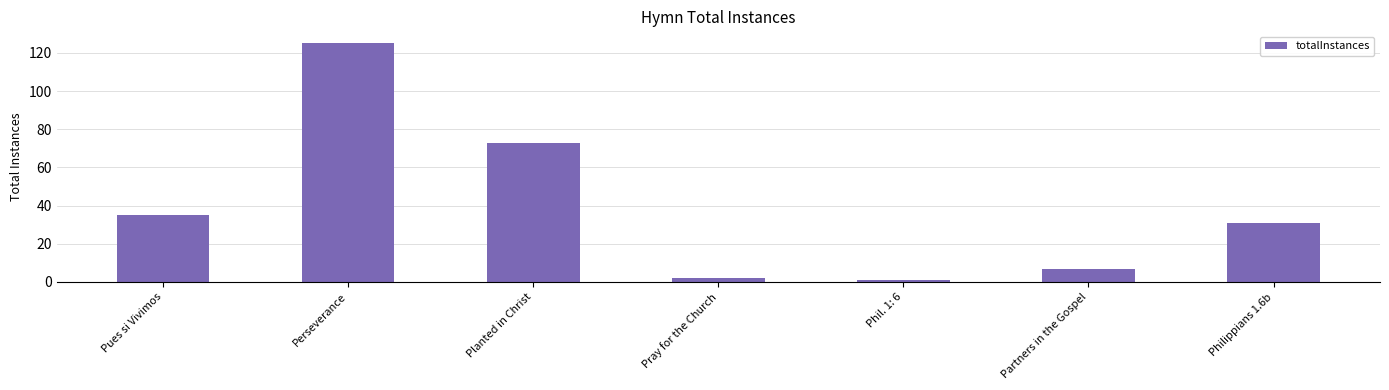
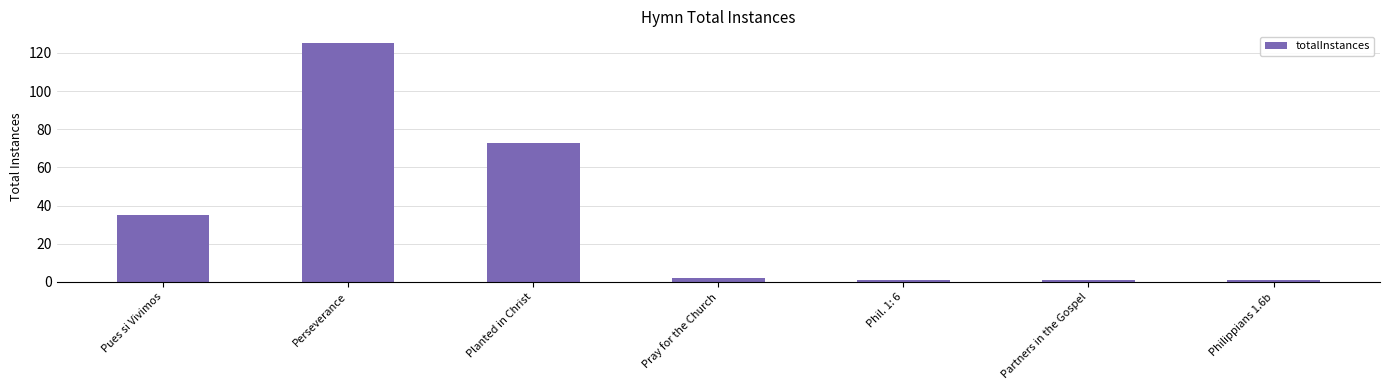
Partners in the Gospel: 7 -> 1
Philippians 1.6b: 31 -> 1
